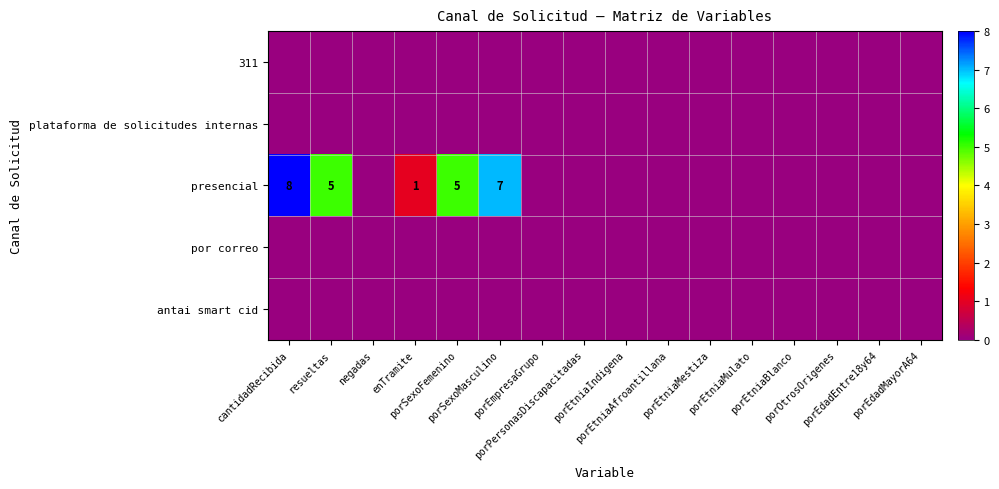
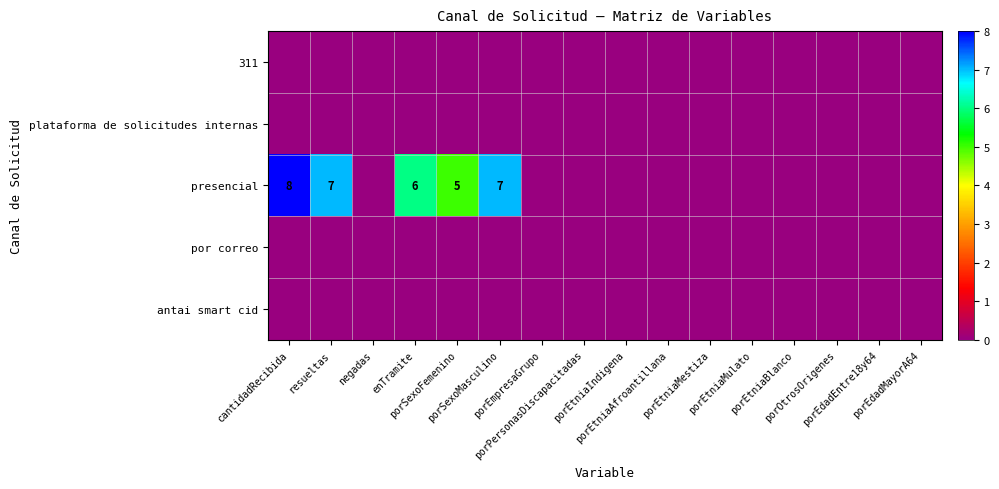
presencial, resueltas: 5 -> 7
presencial, enTramite: 1 -> 6
